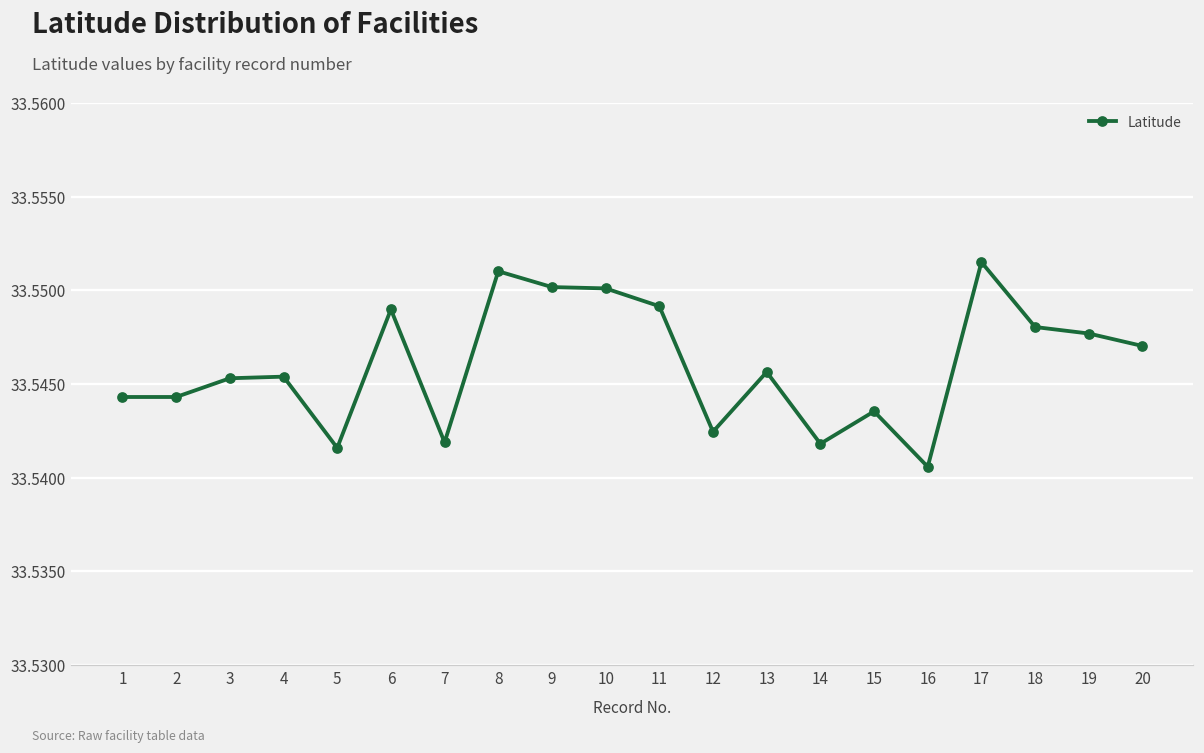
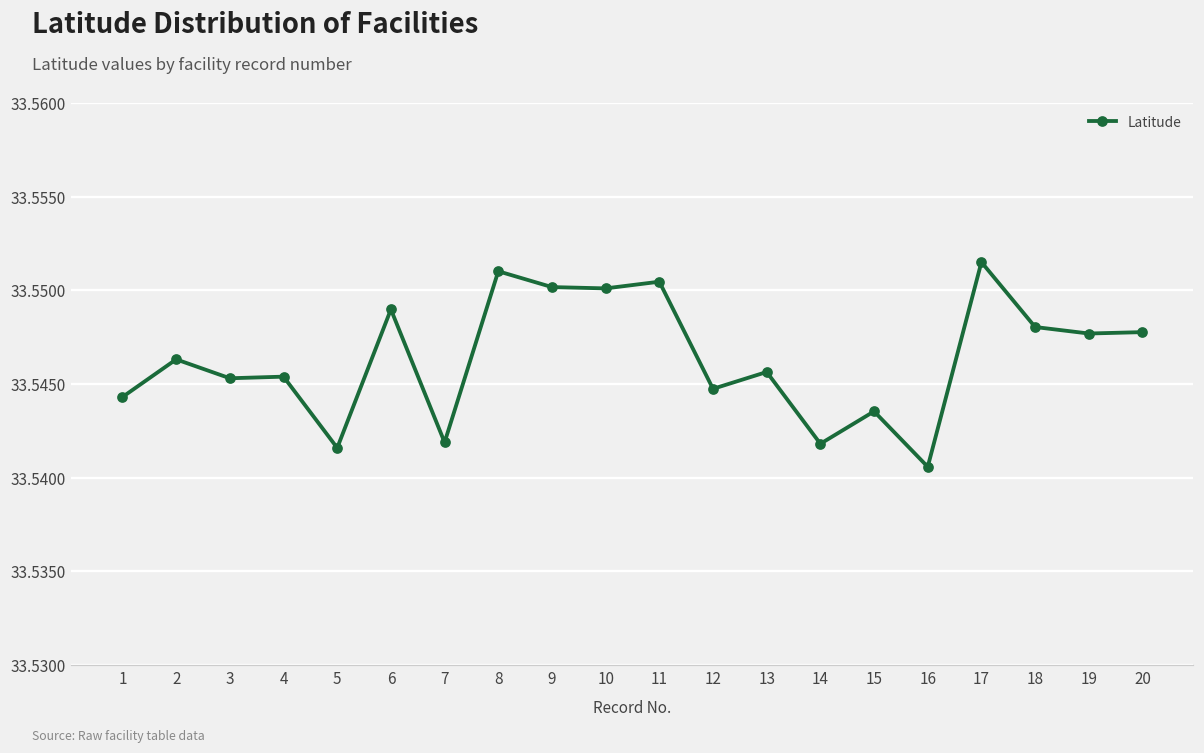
2: 33.5443 -> 33.5463
11: 33.5491 -> 33.5505
12: 33.5424 -> 33.5447
20: 33.5470 -> 33.5478
